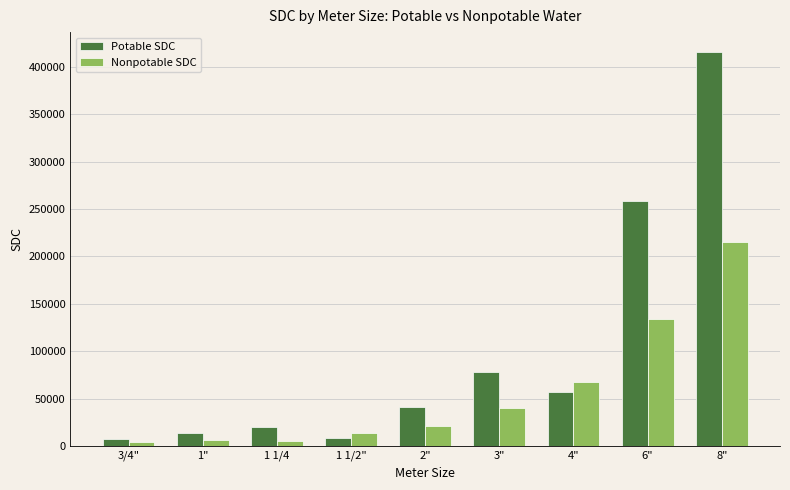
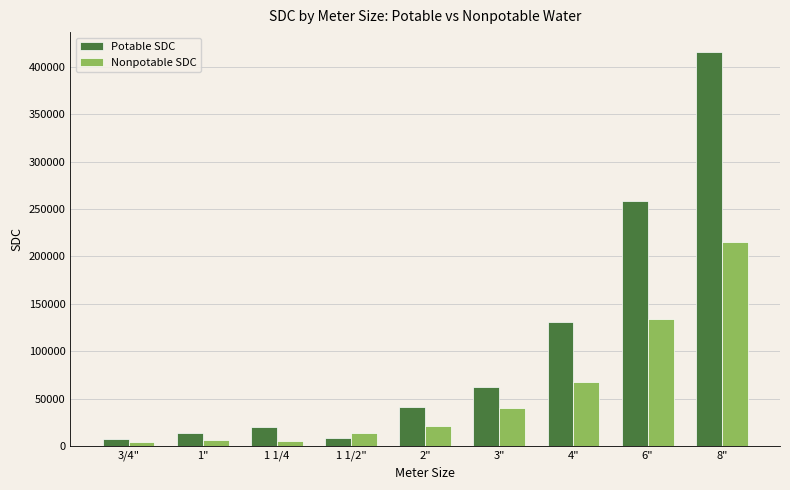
Potable SDC, 3": 80000 -> 60000
Potable SDC, 4": 60000 -> 130000
